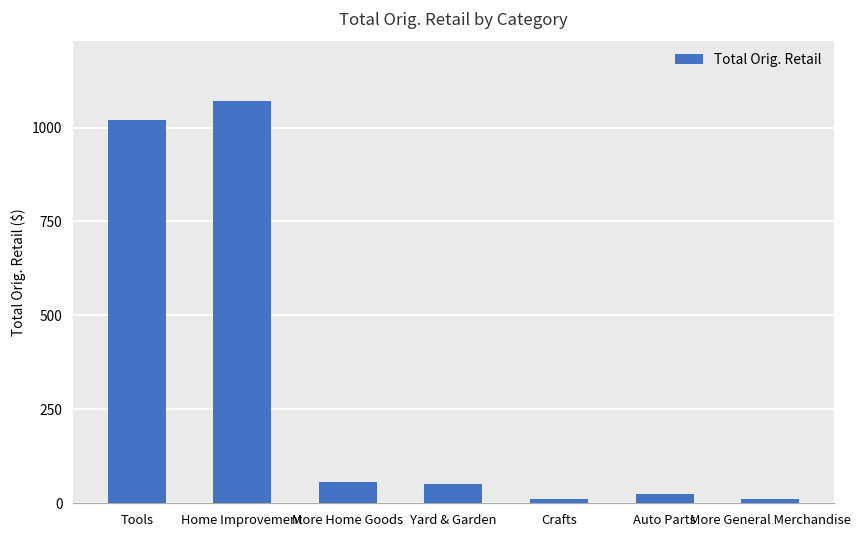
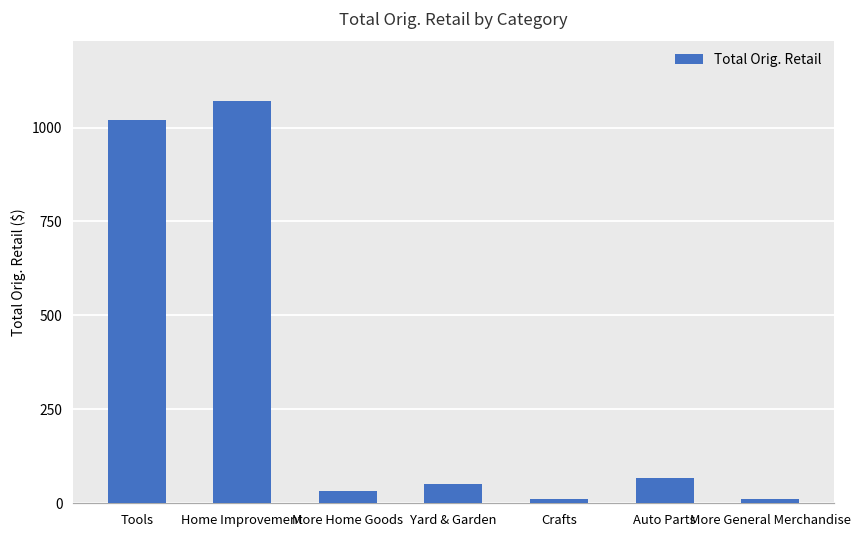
More Home Goods: 60 -> 30
Auto Parts: 20 -> 70
